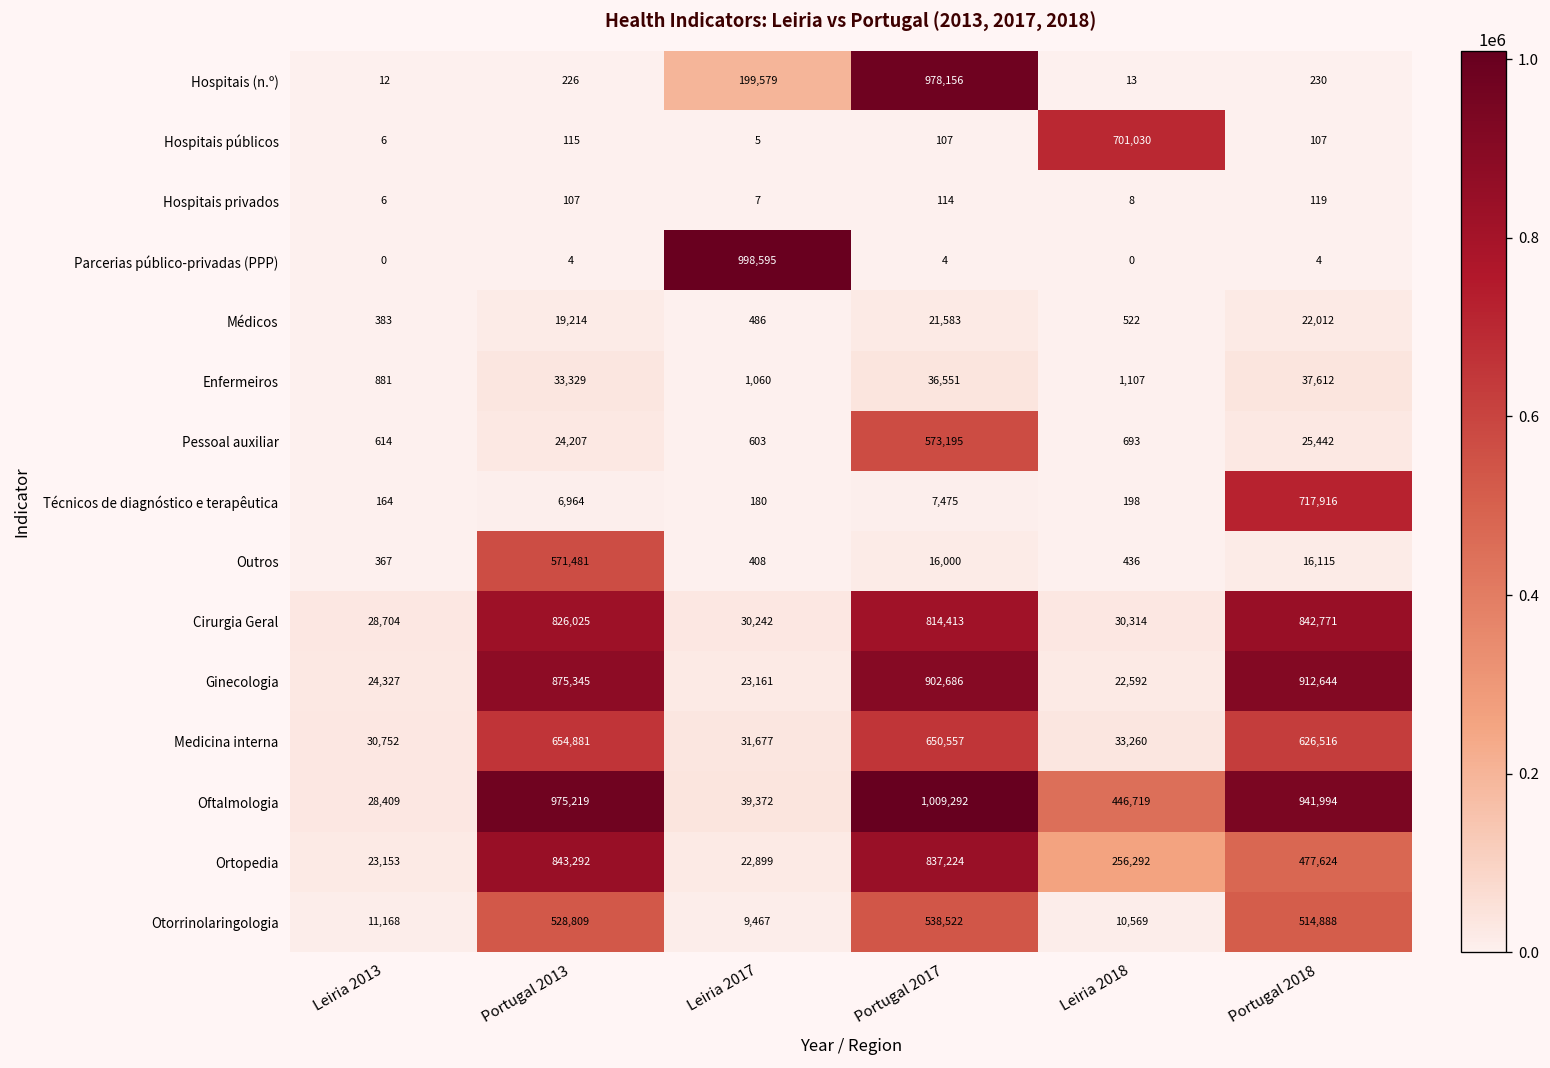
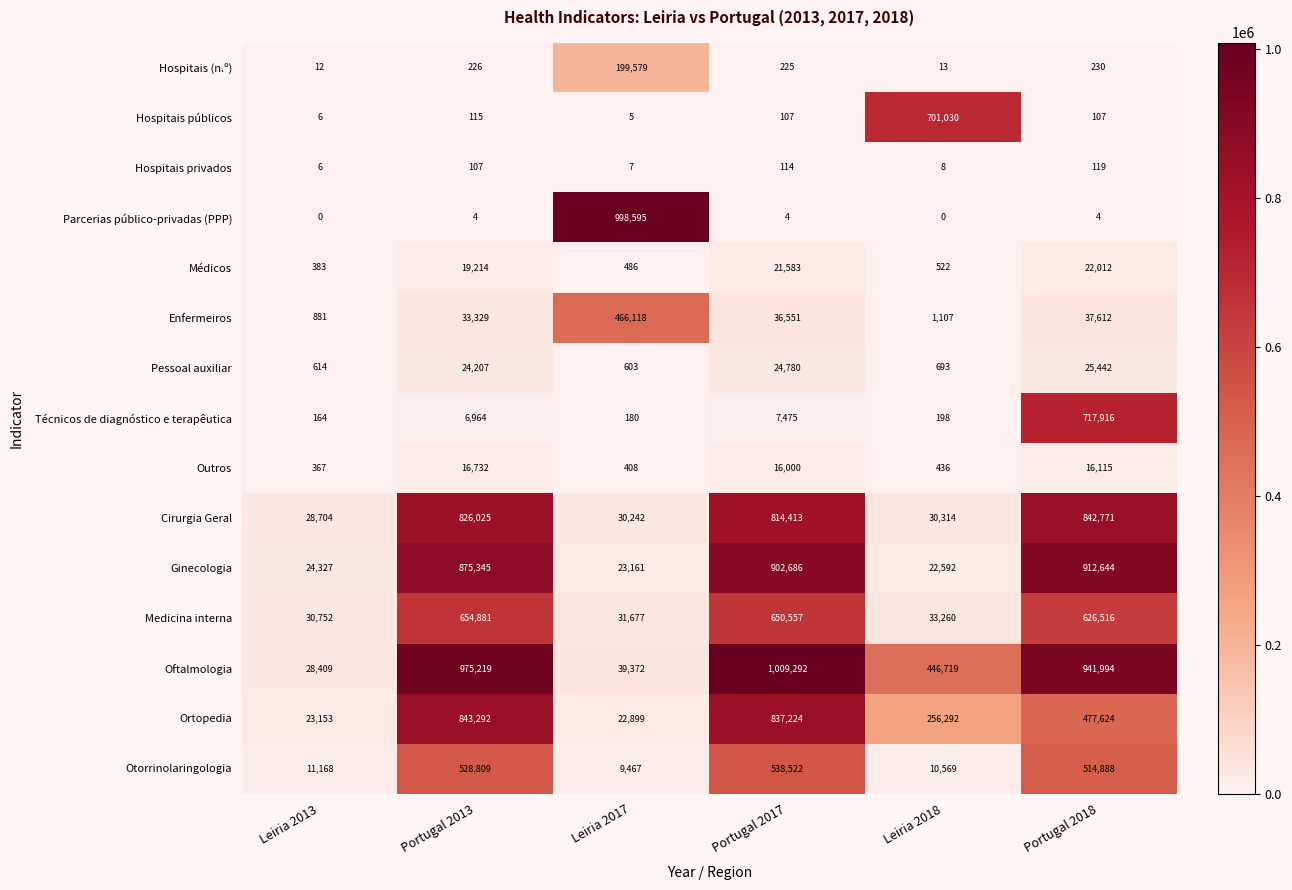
Hospitais (n.º), Portugal 2017: 978,156 -> 225
Enfermeiros, Leiria 2017: 1,060 -> 466,118
Pessoal auxiliar, Portugal 2017: 573,195 -> 24,780
Outros, Portugal 2013: 571,481 -> 16,732
